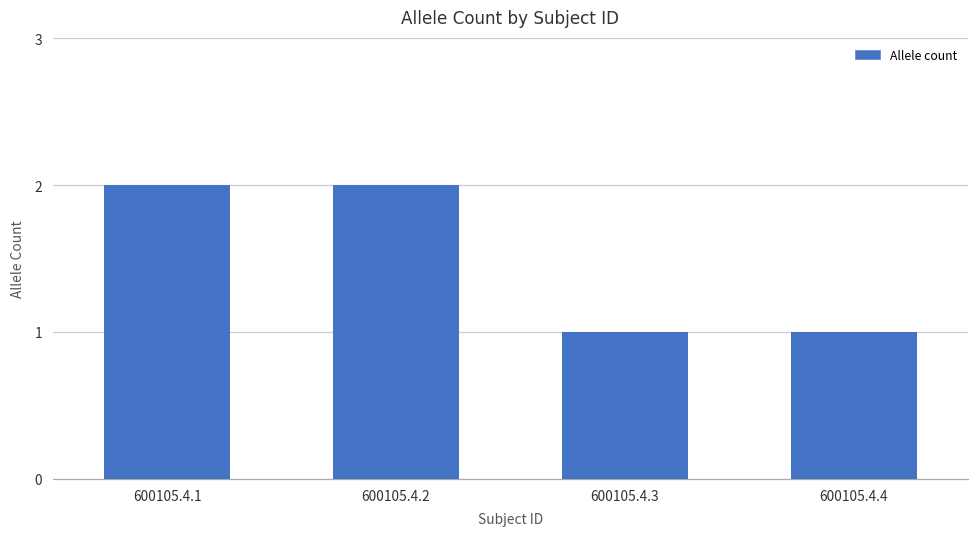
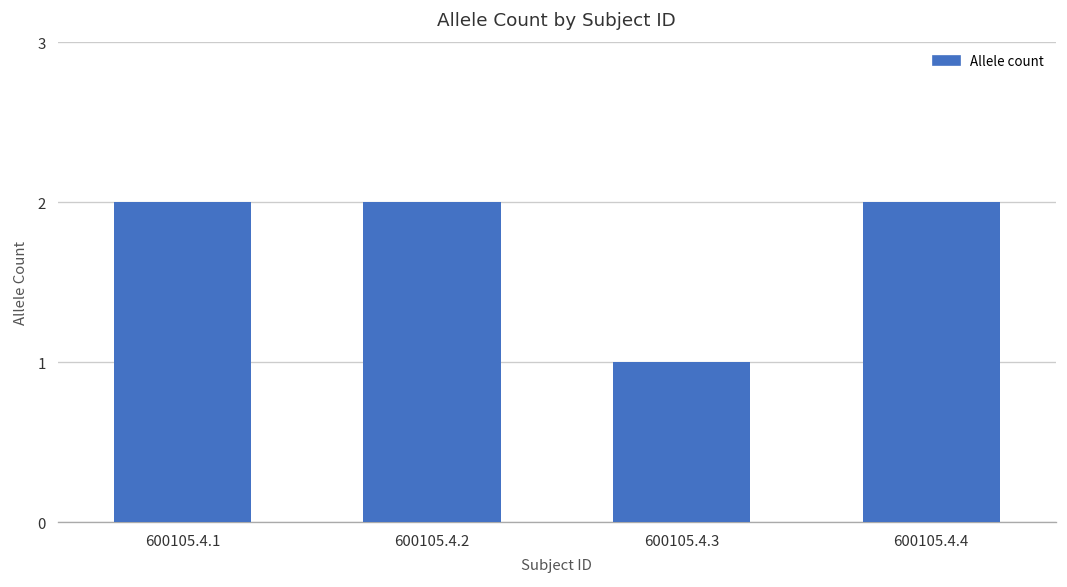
600105.4.4: 1 -> 2
